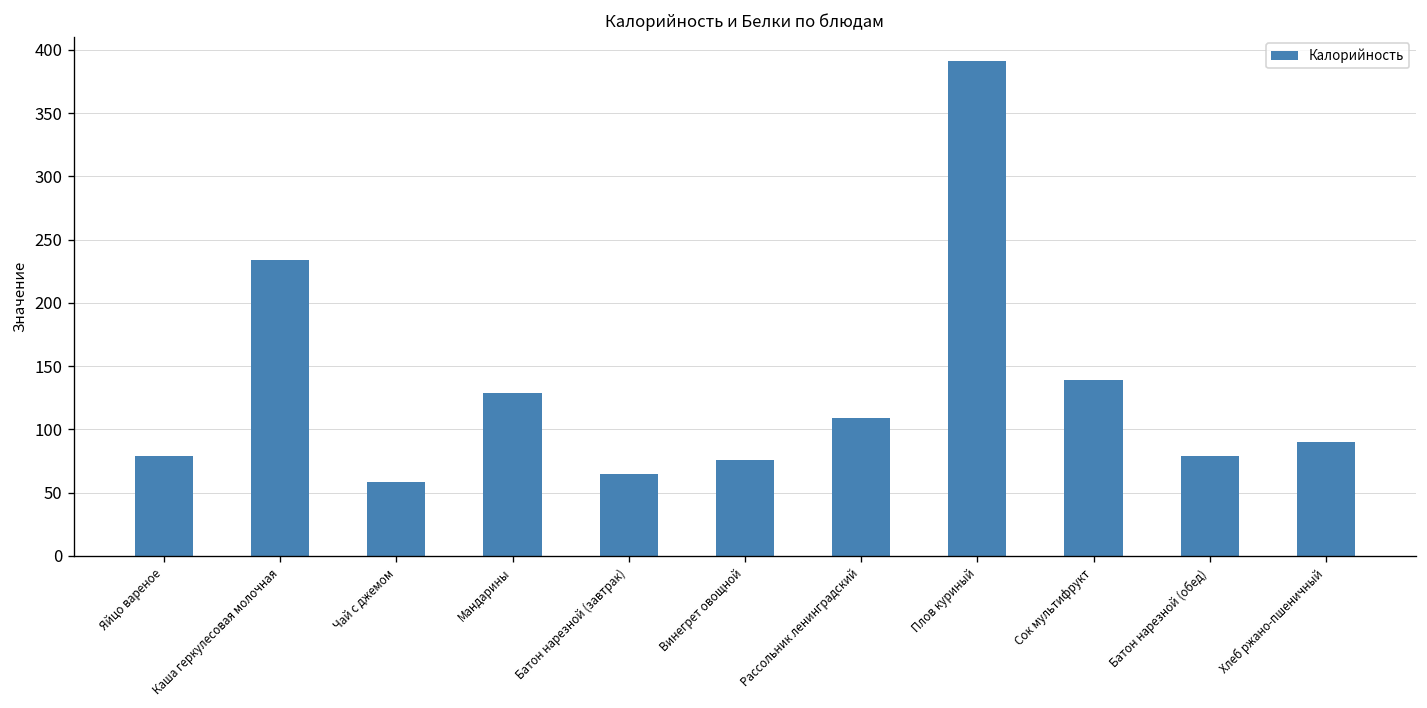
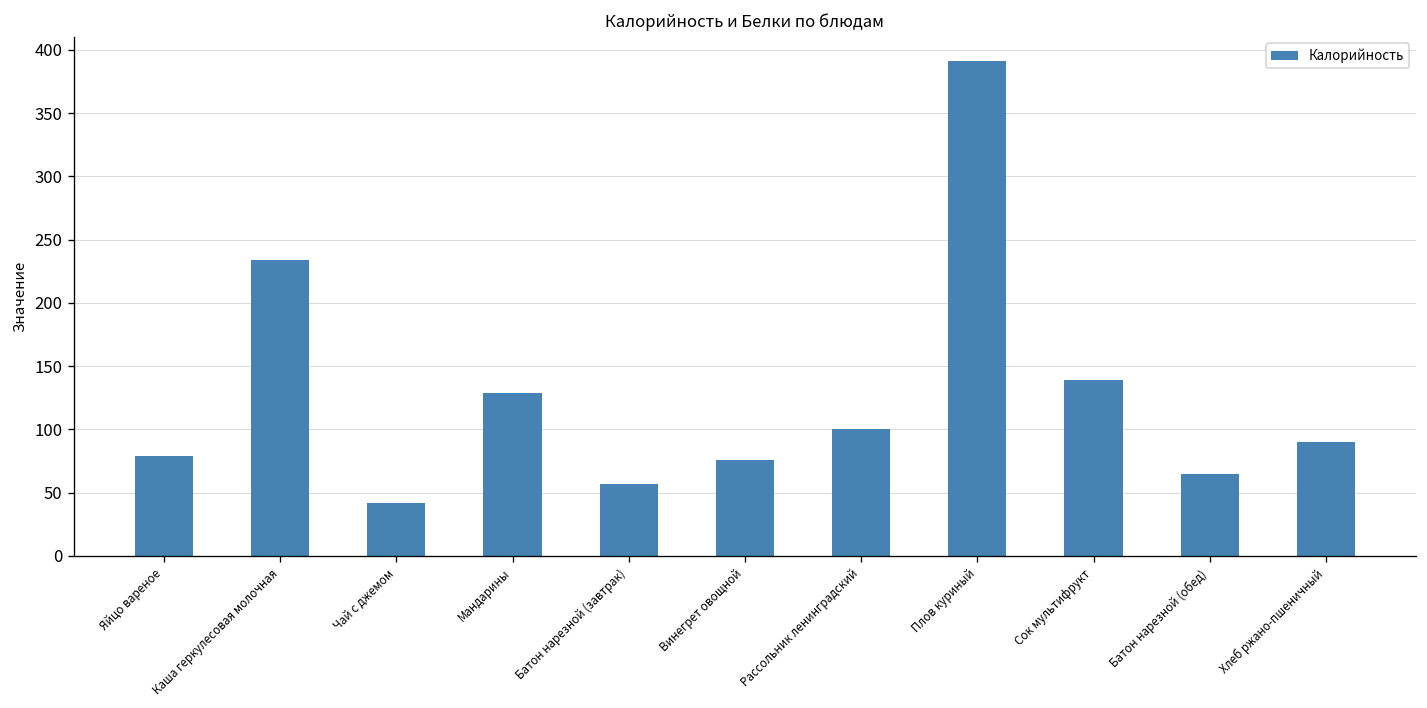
Чай с джемом: 58 -> 42
Батон нарезной (завтрак): 65 -> 57
Рассольник ленинградский: 109 -> 100
Батон нарезной (обед): 79 -> 65
